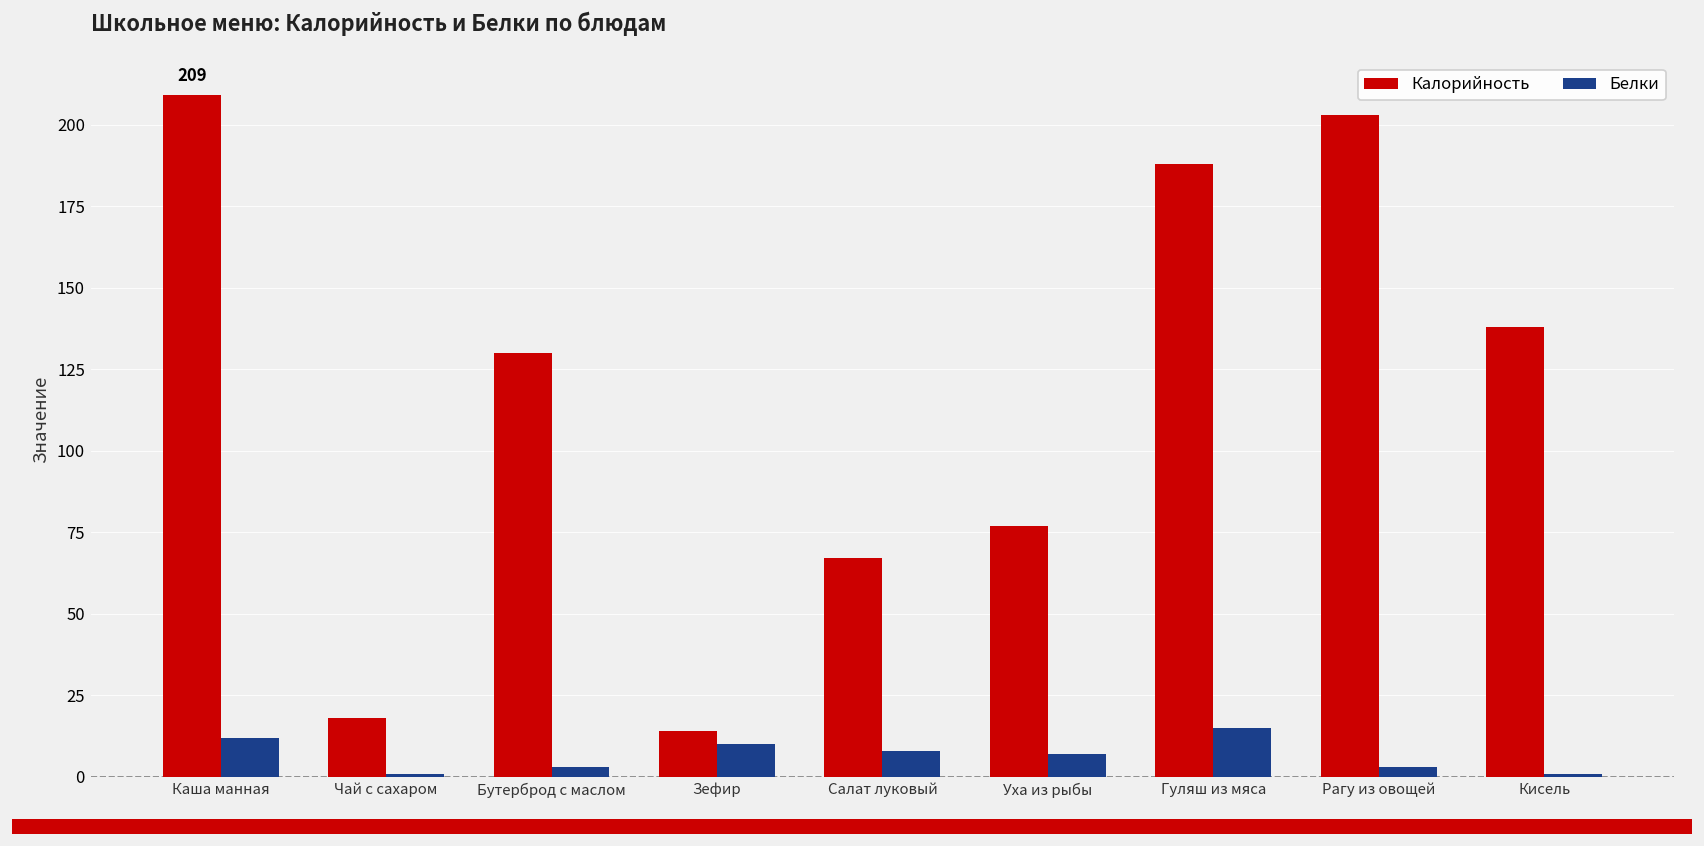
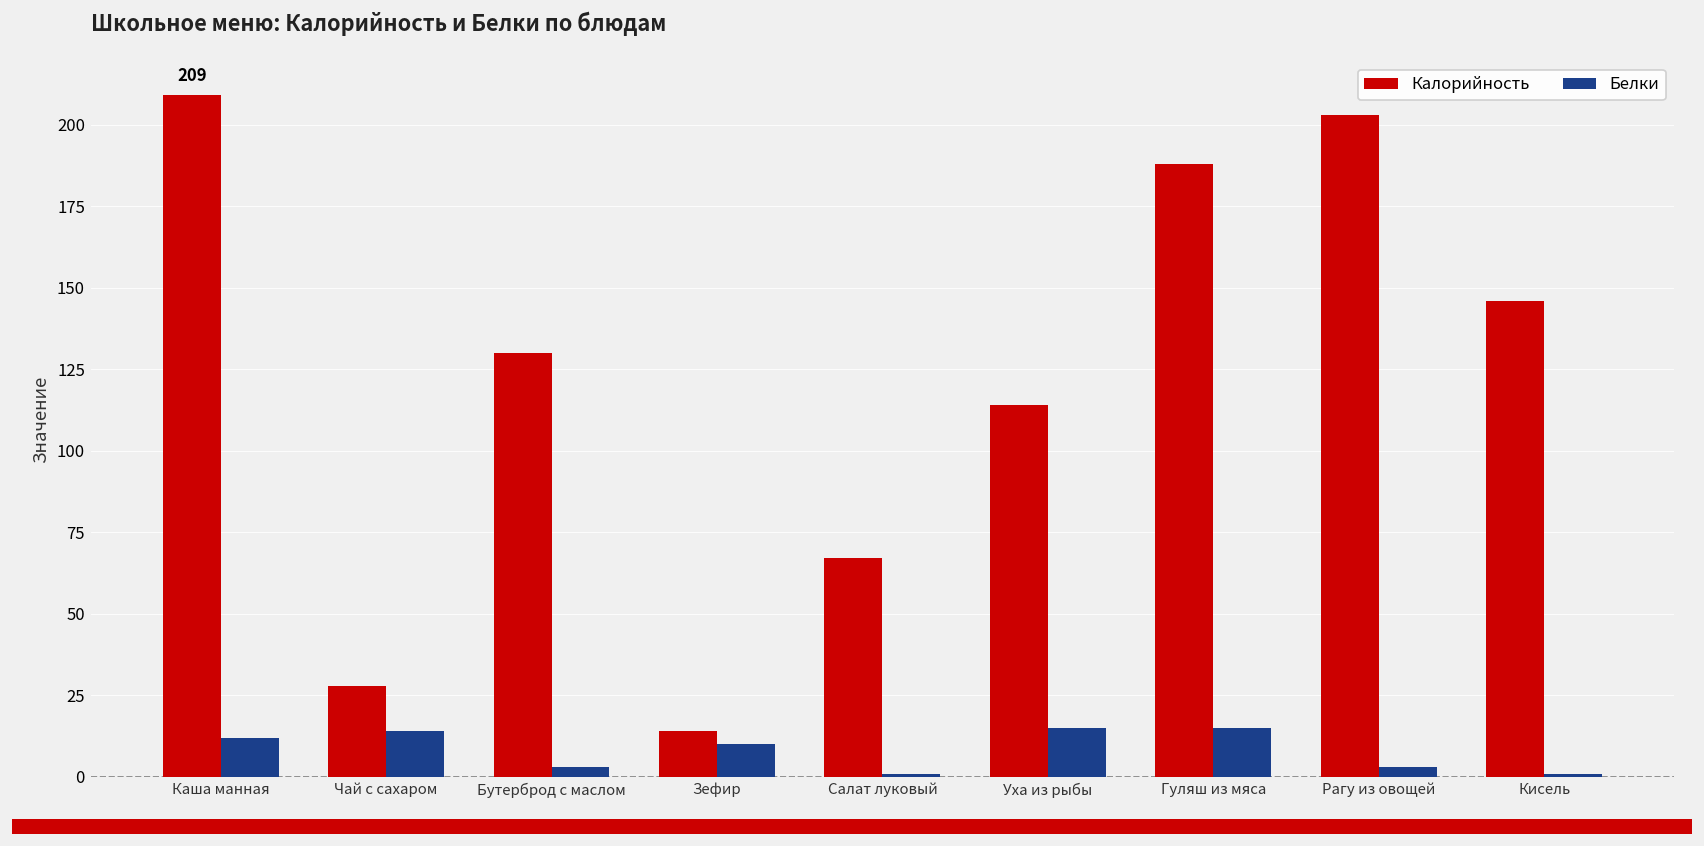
Калорийность, Чай с сахаром: 18 -> 28
Белки, Чай с сахаром: 1 -> 14
Белки, Салат луковый: 8 -> 1
Калорийность, Уха из рыбы: 77 -> 114
Белки, Уха из рыбы: 7 -> 15
Калорийность, Кисель: 138 -> 146
